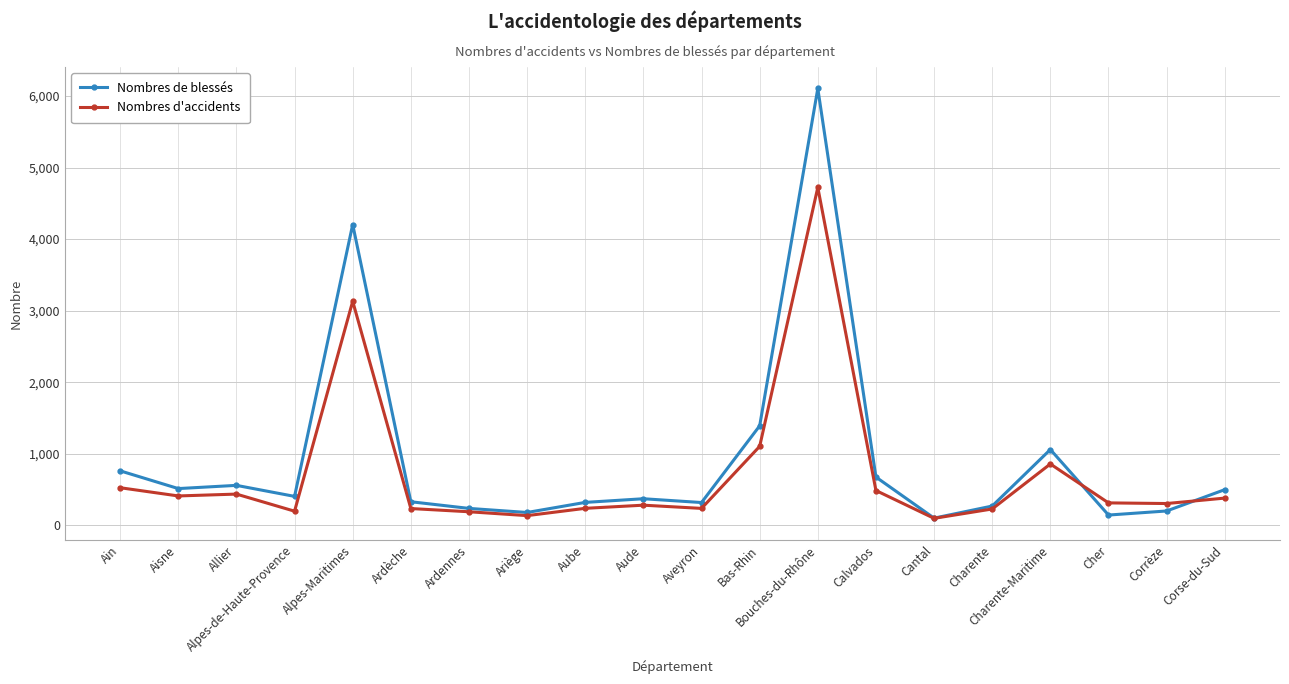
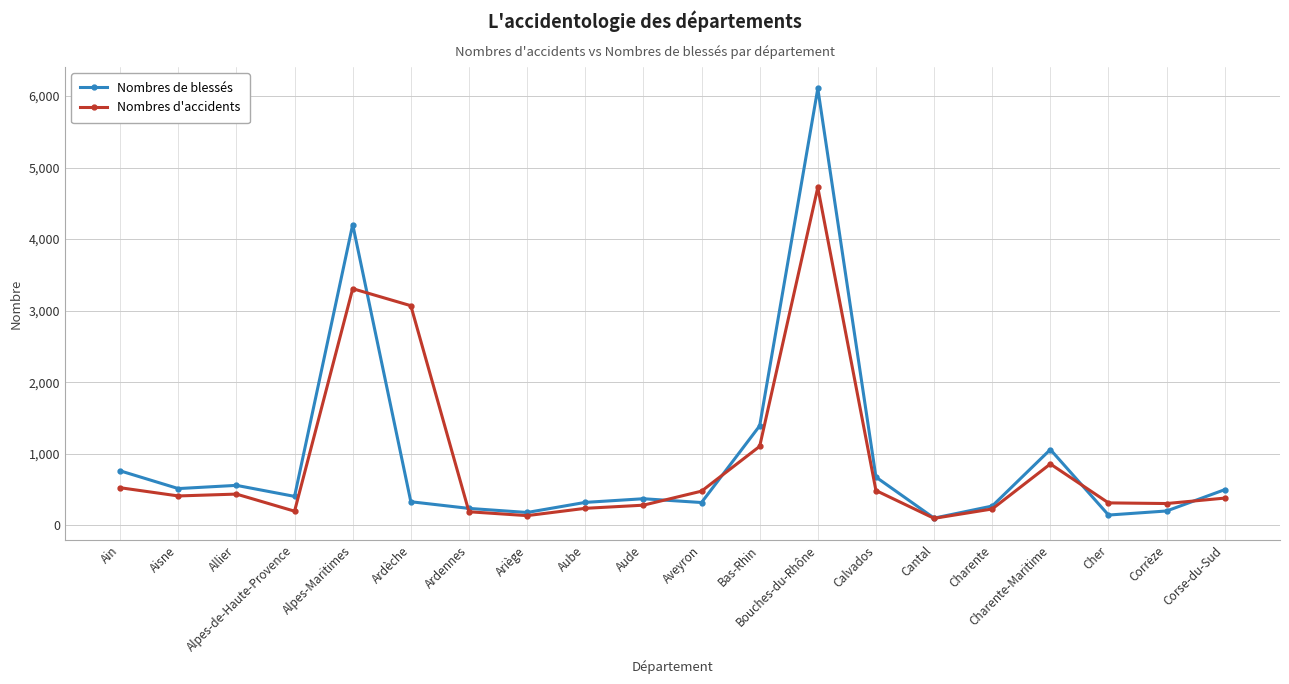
Nombres d'accidents, Alpes-Maritimes: 3,100 -> 3,300
Nombres d'accidents, Ardèche: 200 -> 3,100
Nombres d'accidents, Aveyron: 200 -> 500
